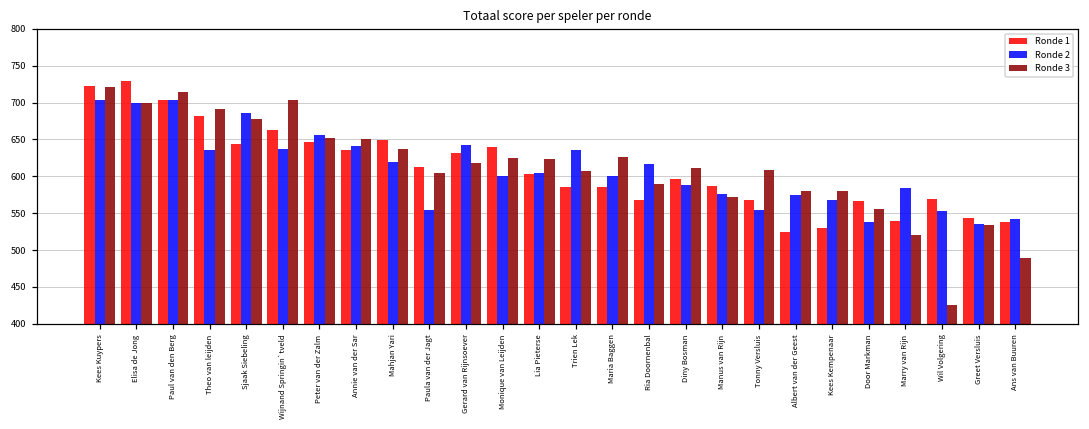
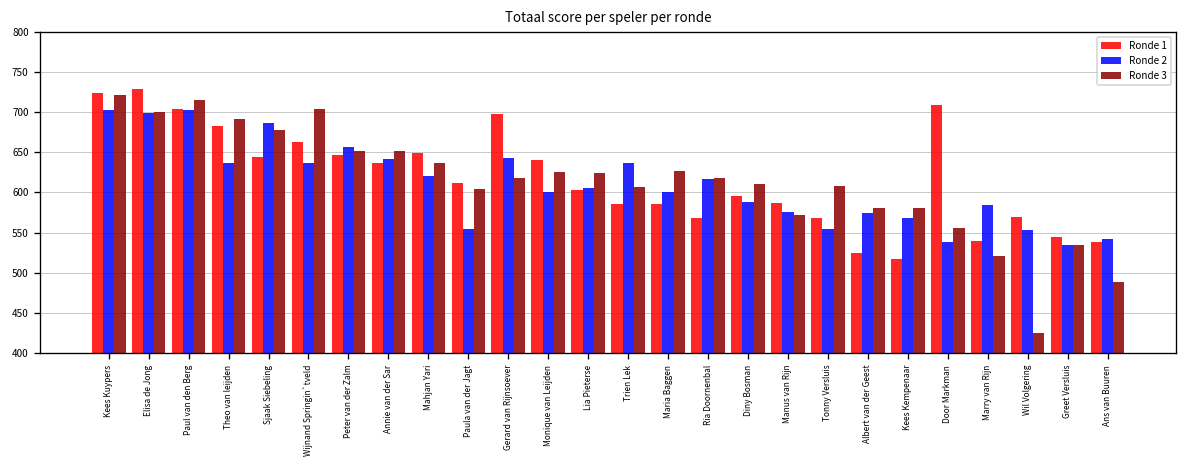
Ronde 1, Gerard van Rijnsoever: 630 -> 700
Ronde 3, Ria Doornenbal: 590 -> 620
Ronde 1, Kees Kempenaar: 530 -> 520
Ronde 1, Door Markman: 570 -> 710
